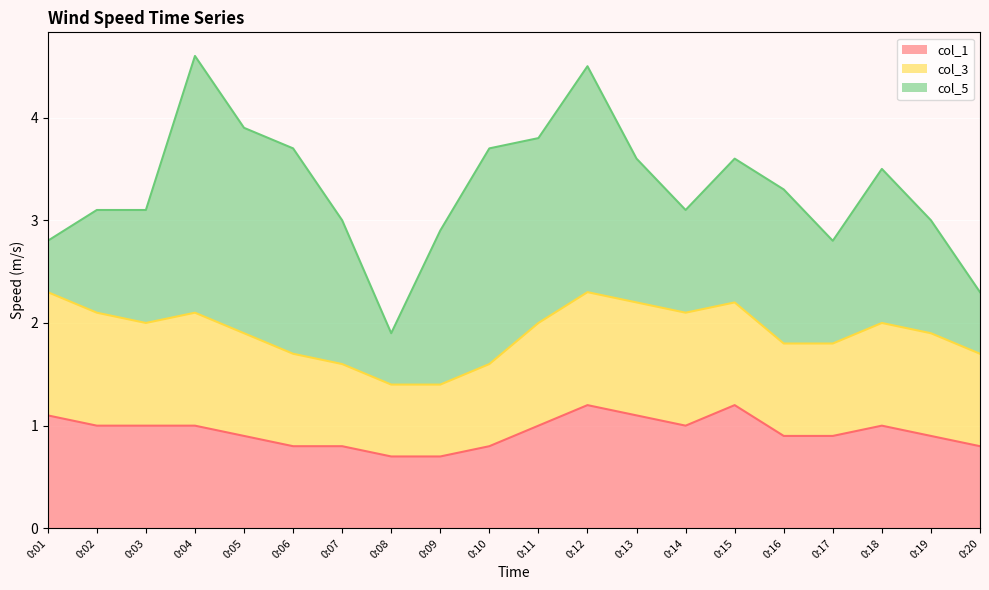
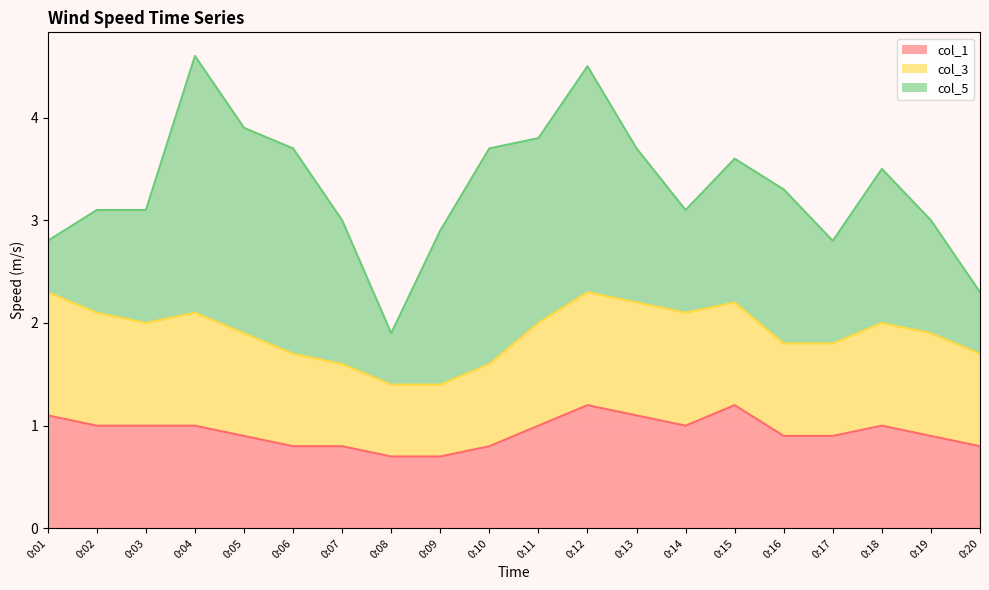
col_5, 0:13: 1.4 -> 1.5
